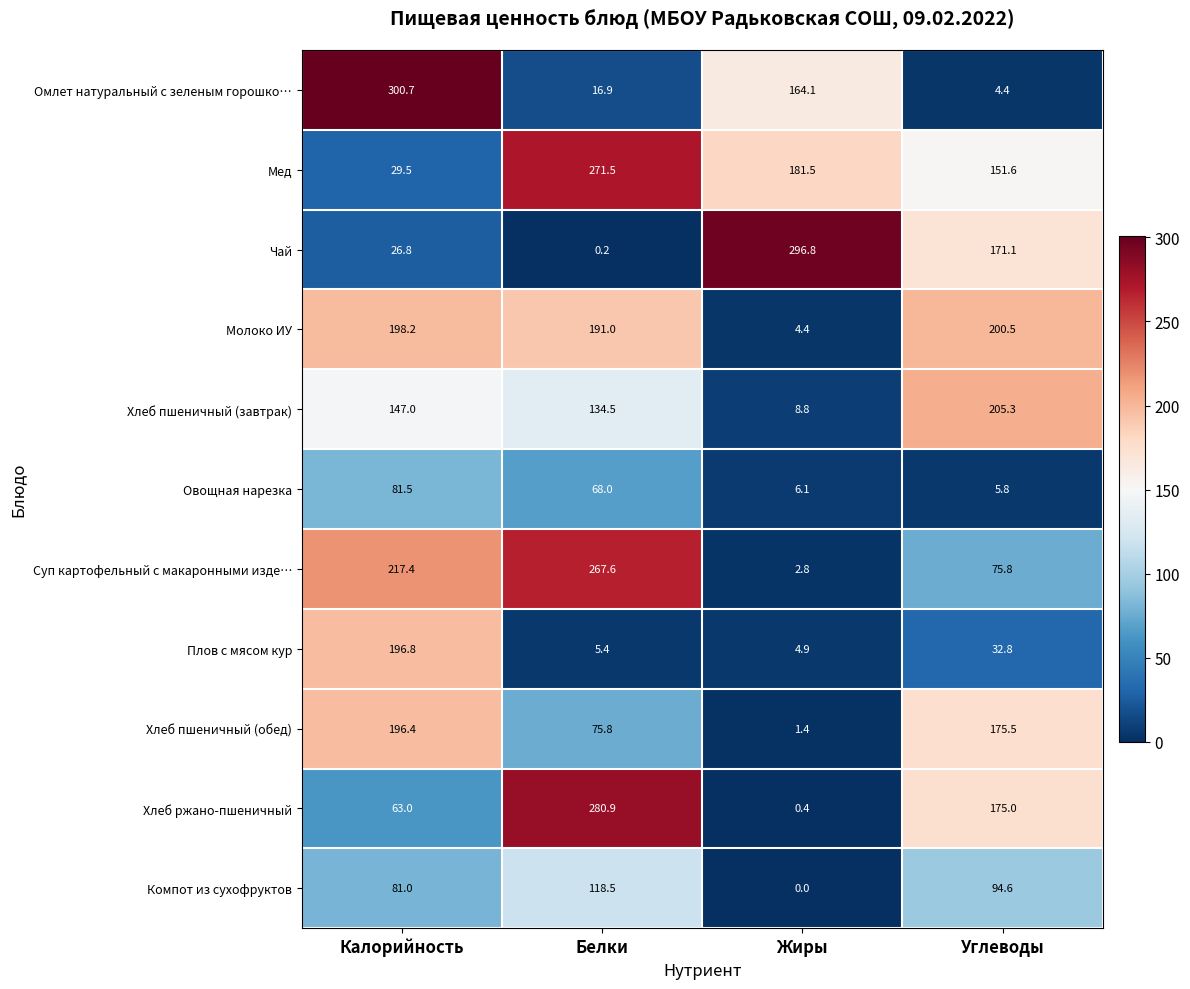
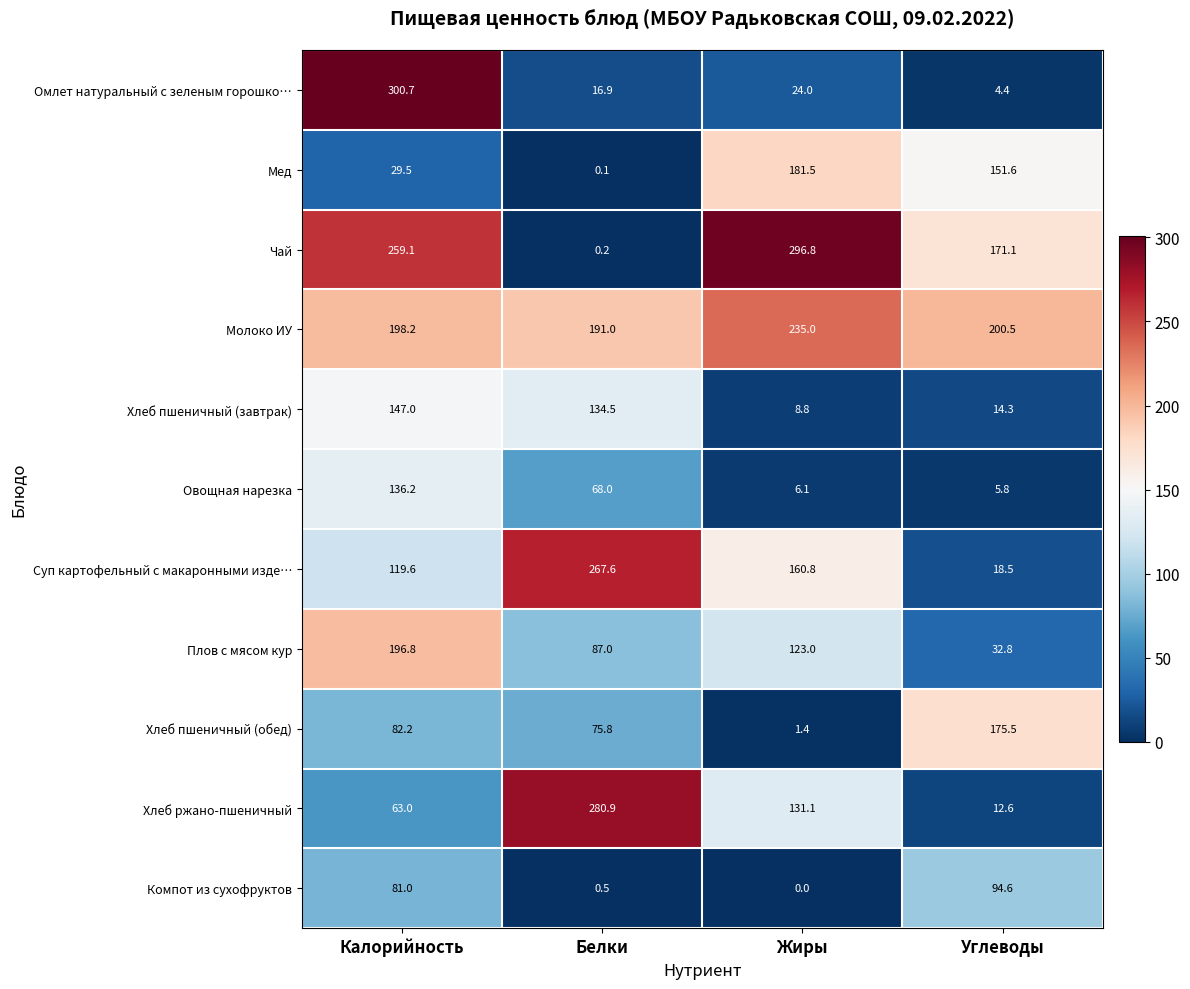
Омлет натуральный с зеленым горошко…, Жиры: 164.1 -> 24.0
Мед, Белки: 271.5 -> 0.1
Чай, Калорийность: 26.8 -> 259.1
Молоко ИУ, Жиры: 4.4 -> 235.0
Хлеб пшеничный (завтрак), Углеводы: 205.3 -> 14.3
Овощная нарезка, Калорийность: 81.5 -> 136.2
Суп картофельный с макаронными изде…, Калорийность: 217.4 -> 119.6
Суп картофельный с макаронными изде…, Жиры: 2.8 -> 160.8
Суп картофельный с макаронными изде…, Углеводы: 75.8 -> 18.5
Плов с мясом кур, Белки: 5.4 -> 87.0
Плов с мясом кур, Жиры: 4.9 -> 123.0
Хлеб пшеничный (обед), Калорийность: 196.4 -> 82.2
Хлеб ржано-пшеничный, Жиры: 0.4 -> 131.1
Хлеб ржано-пшеничный, Углеводы: 175.0 -> 12.6
Компот из сухофруктов, Белки: 118.5 -> 0.5
